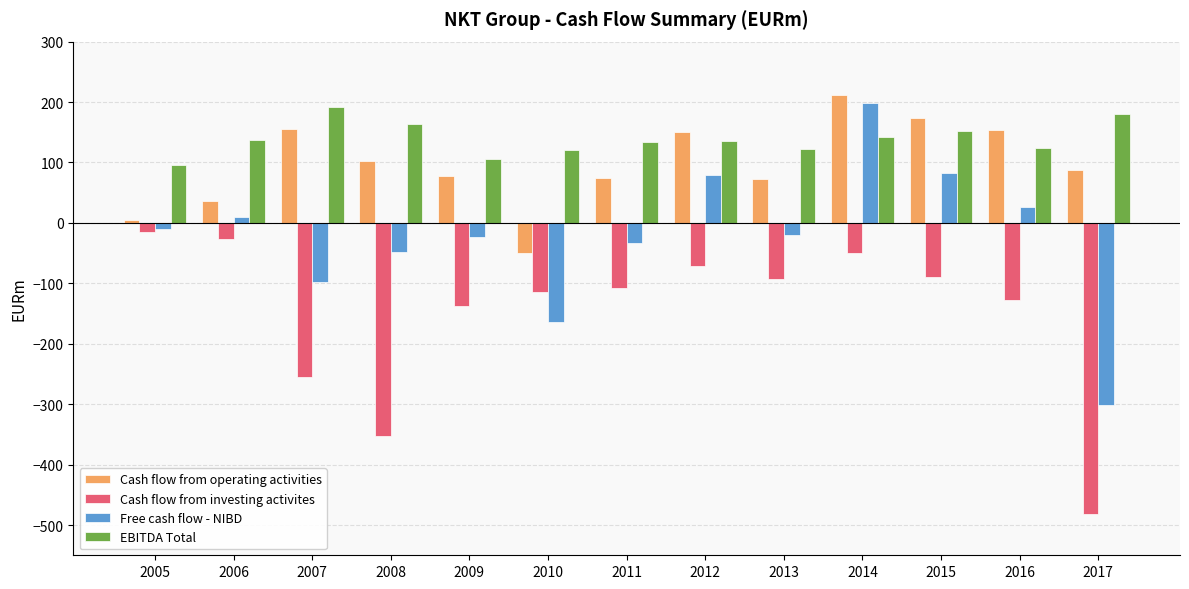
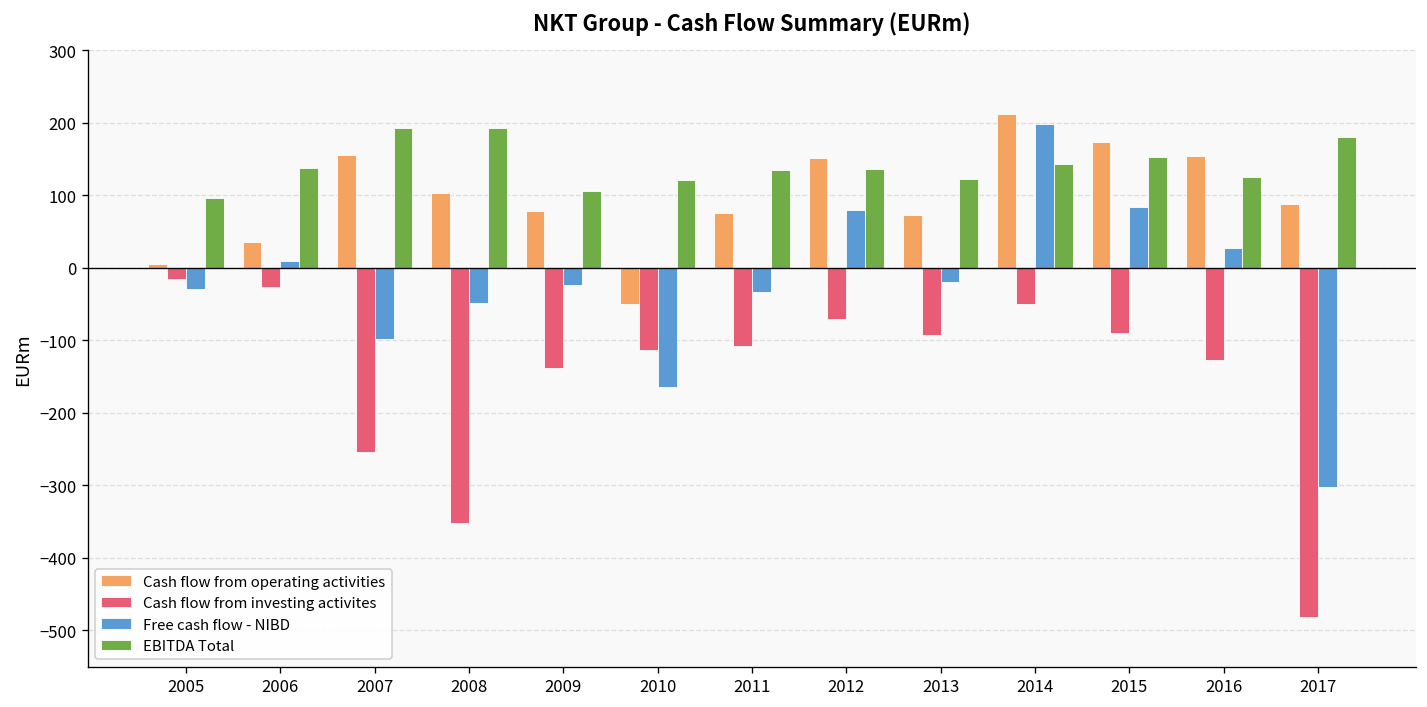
Free cash flow - NIBD, 2005: -10 -> -30
EBITDA Total, 2008: 160 -> 190
